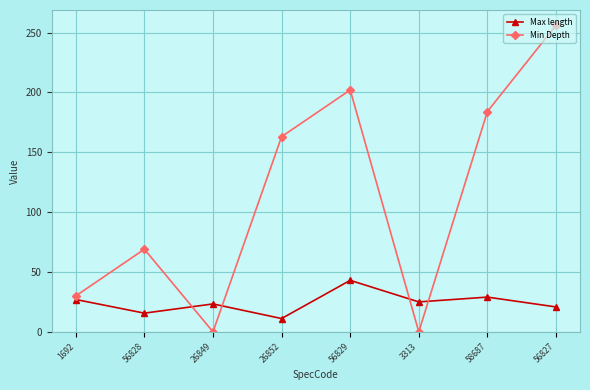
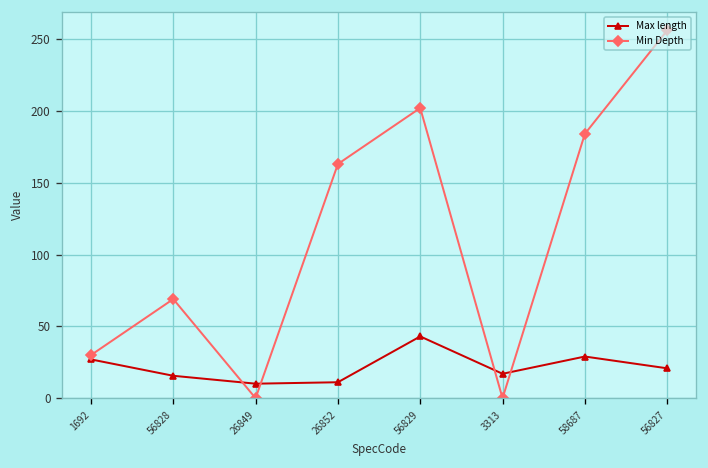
Max length, 26849: 23 -> 10
Max length, 3313: 25 -> 17
